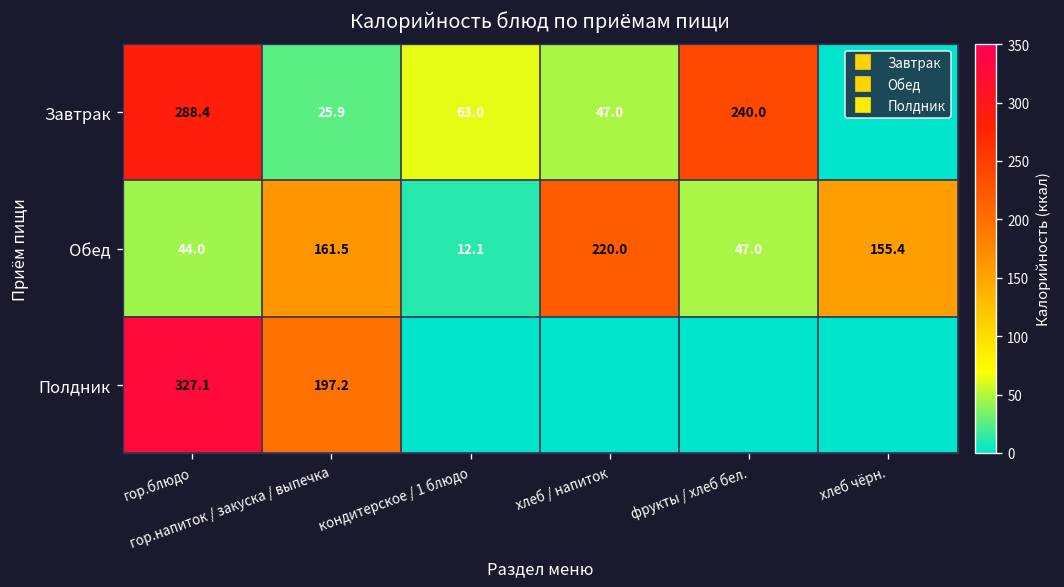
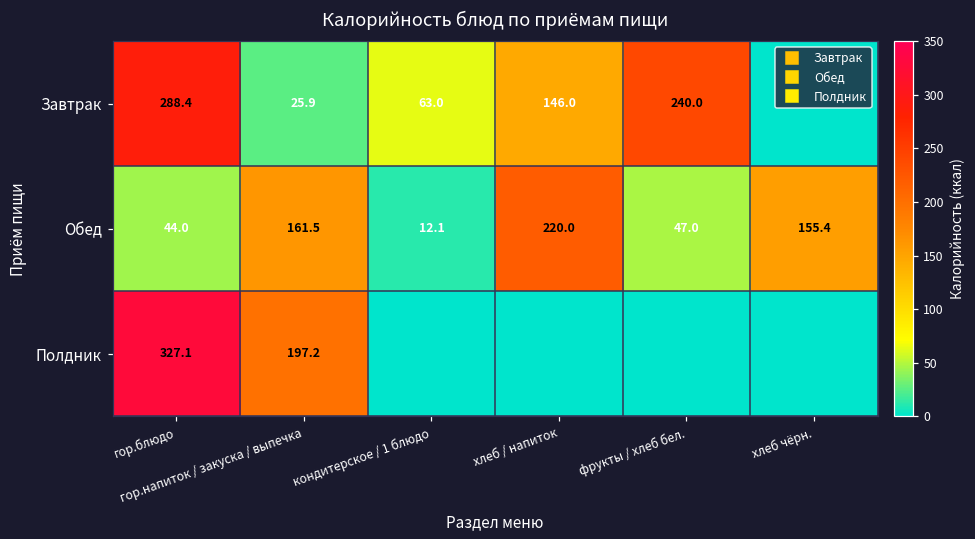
Завтрак, хлеб / напиток: 47.0 -> 146.0
